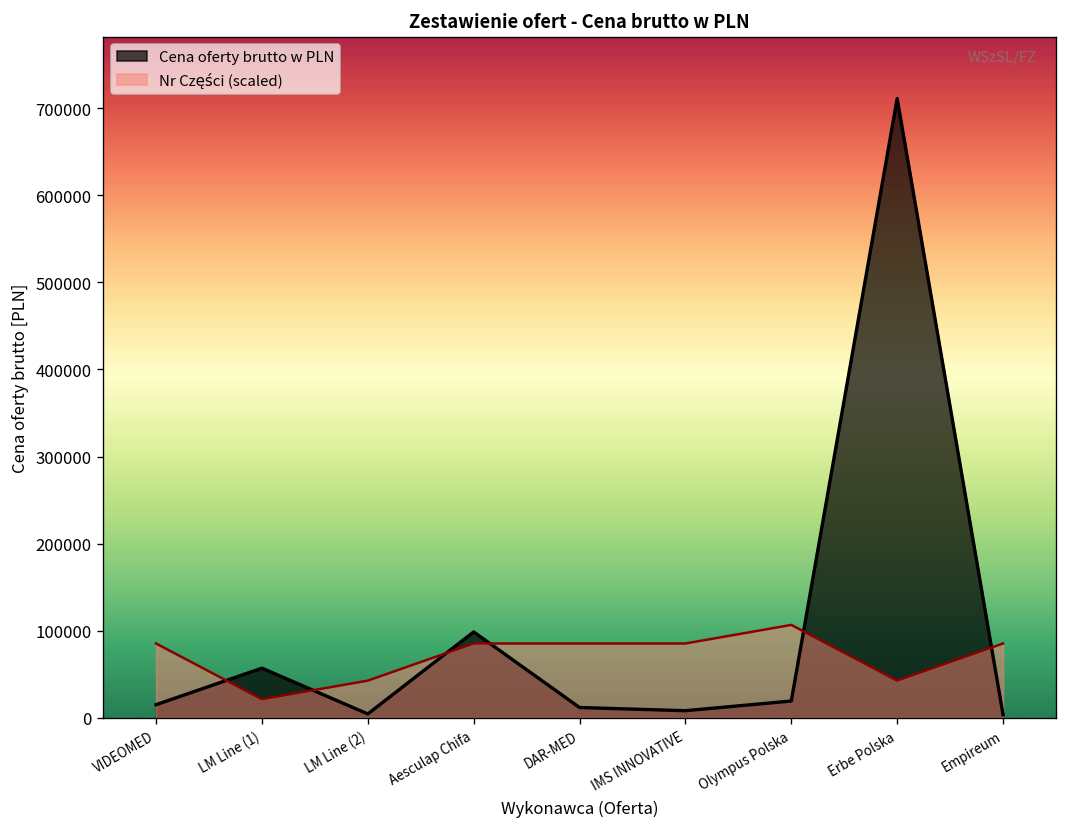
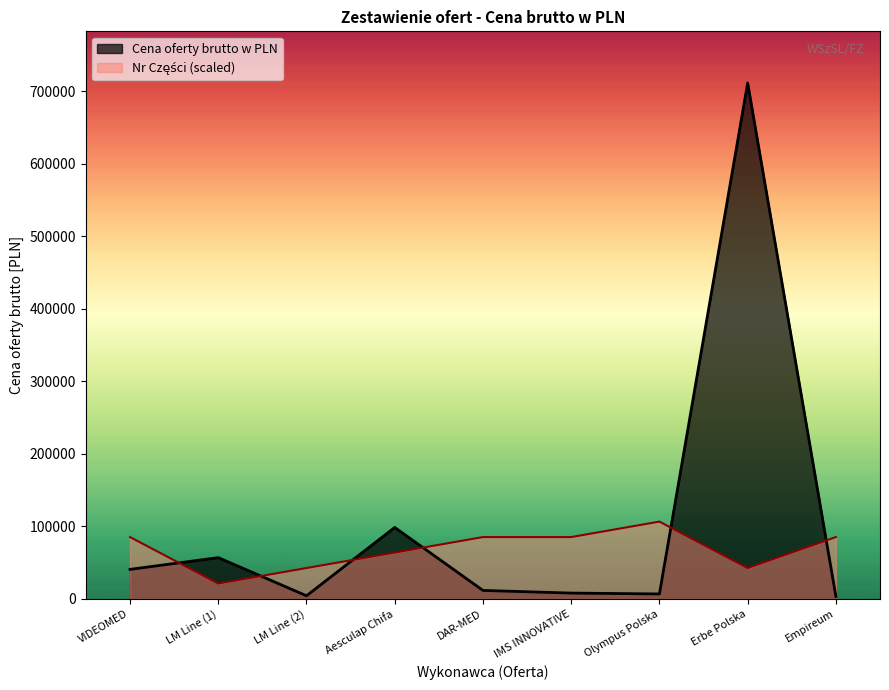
Cena oferty brutto w PLN, VIDEOMED: 20000 -> 40000
Nr Części (scaled), Aesculap Chifa: 90000 -> 60000
Cena oferty brutto w PLN, Olympus Polska: 20000 -> 10000
